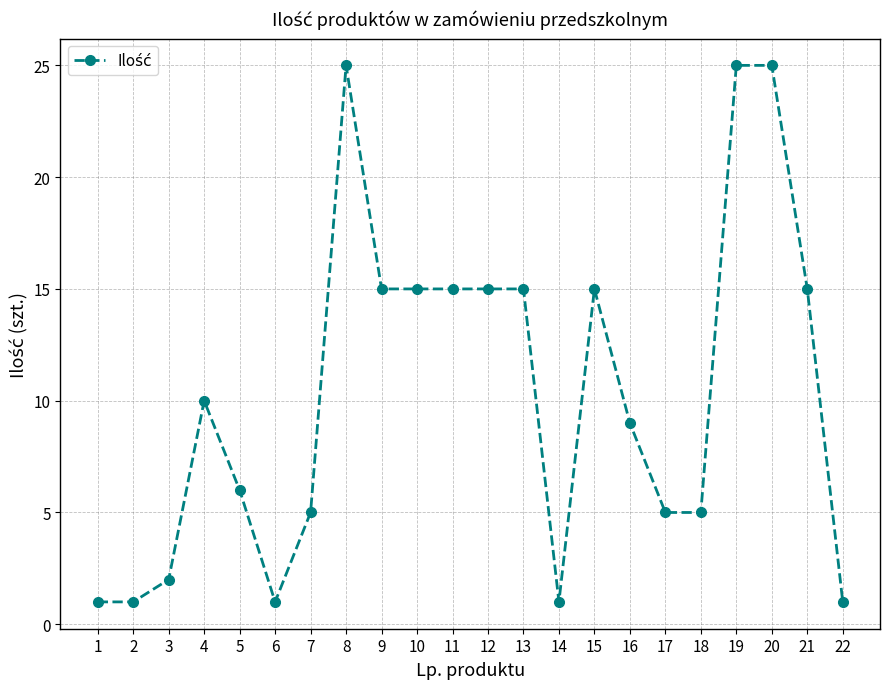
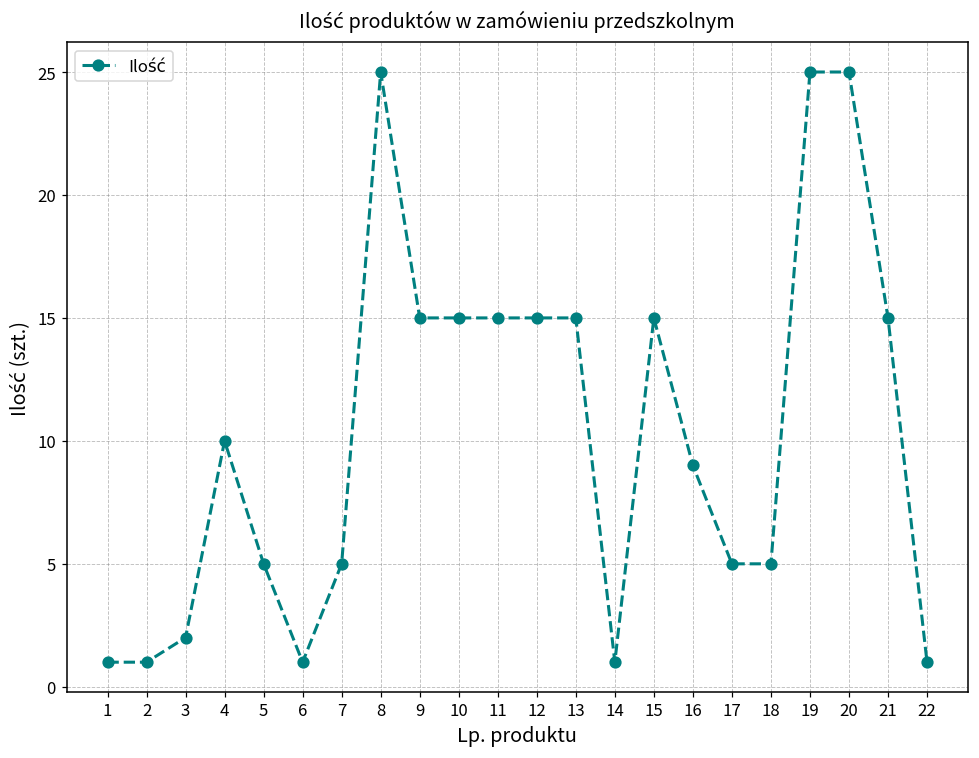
5: 6 -> 5
